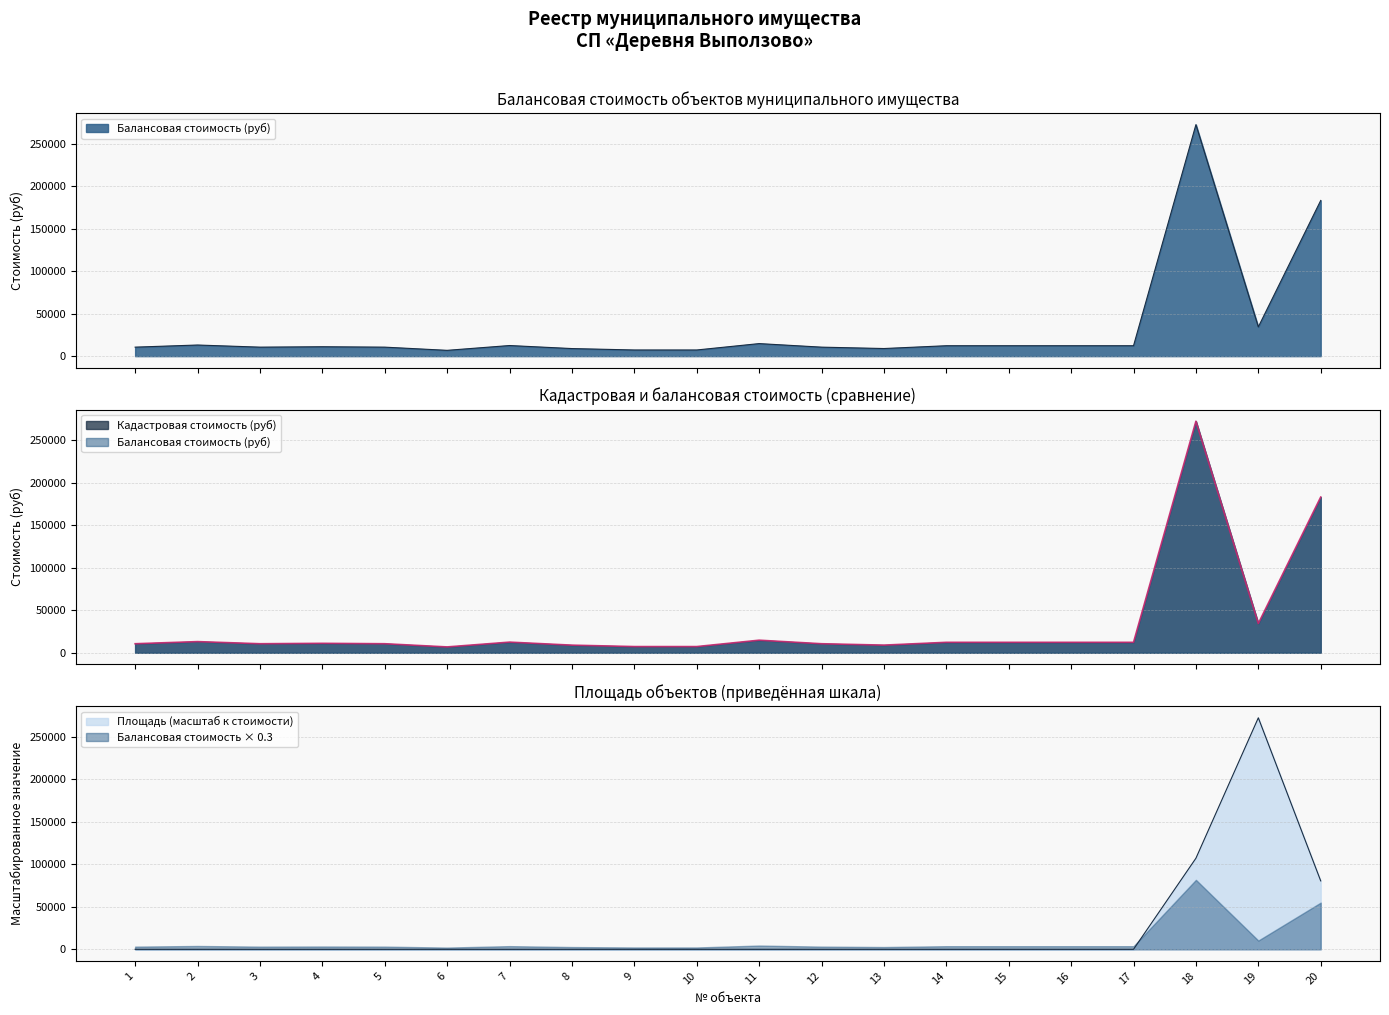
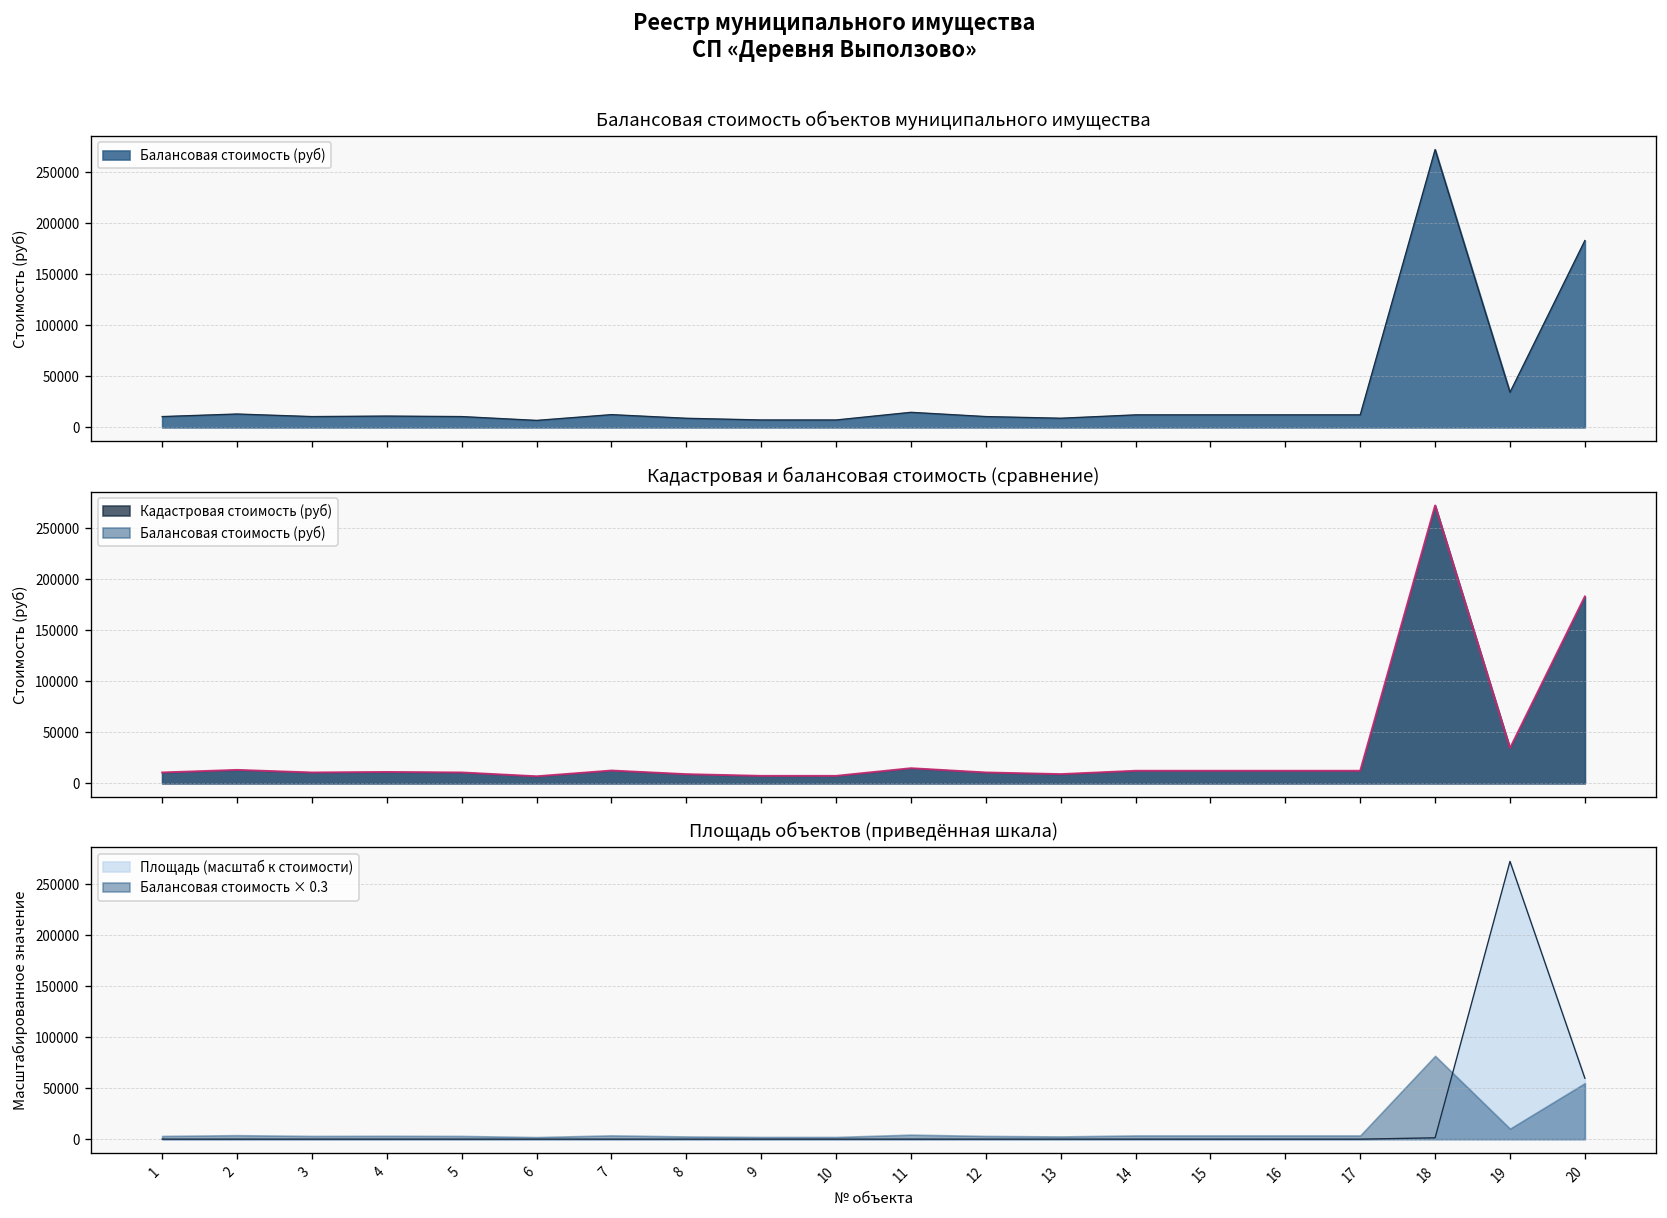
Площадь объектов (приведённая шкала), Площадь (масштаб к стоимости), 18: 110000 -> 0
Площадь объектов (приведённая шкала), Площадь (масштаб к стоимости), 20: 80000 -> 60000
